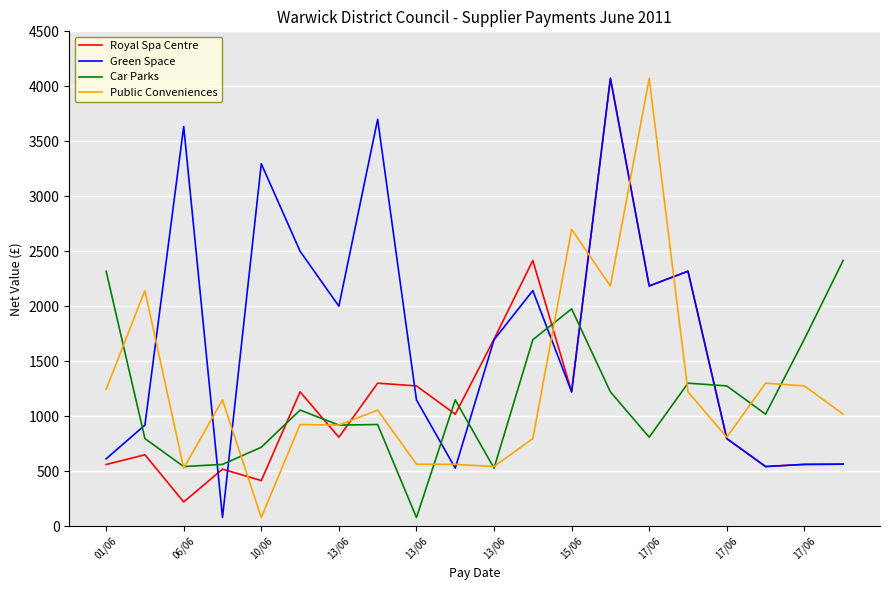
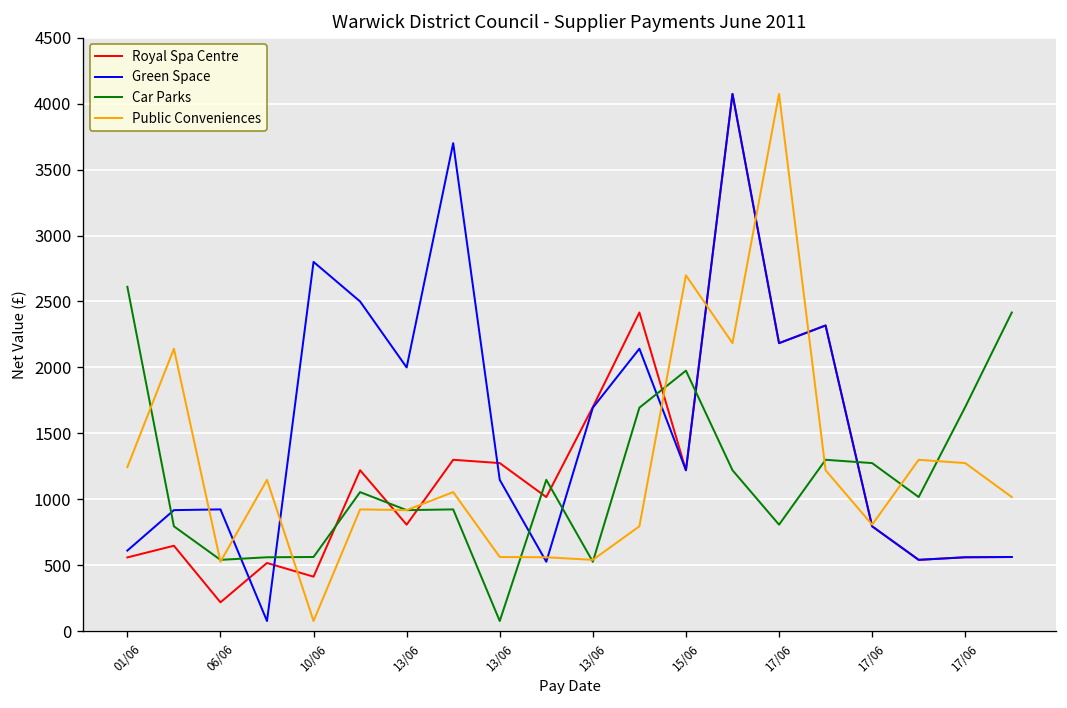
Car Parks, 01/06: 2320 -> 2610
Green Space, 06/06: 3630 -> 920
Green Space, 10/06: 3300 -> 2800
Car Parks, 10/06: 720 -> 560
